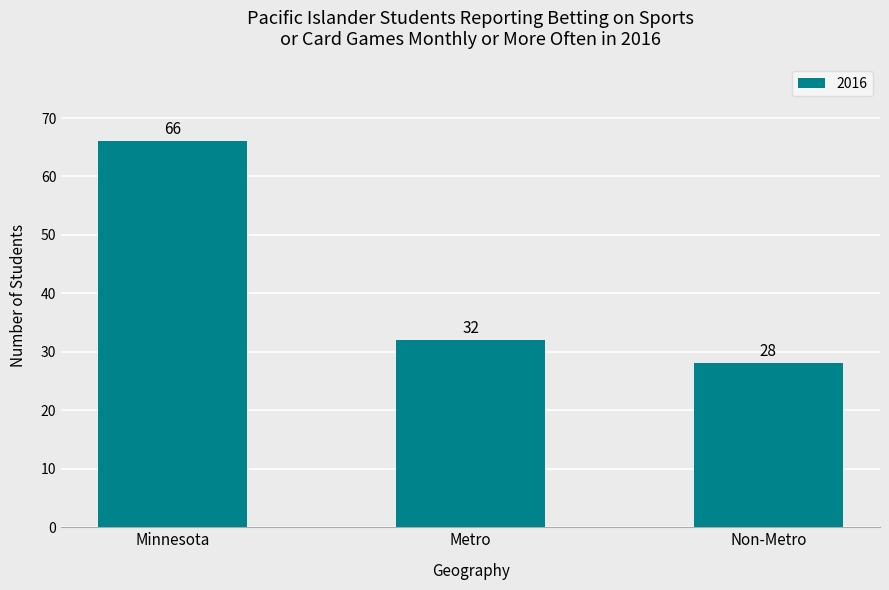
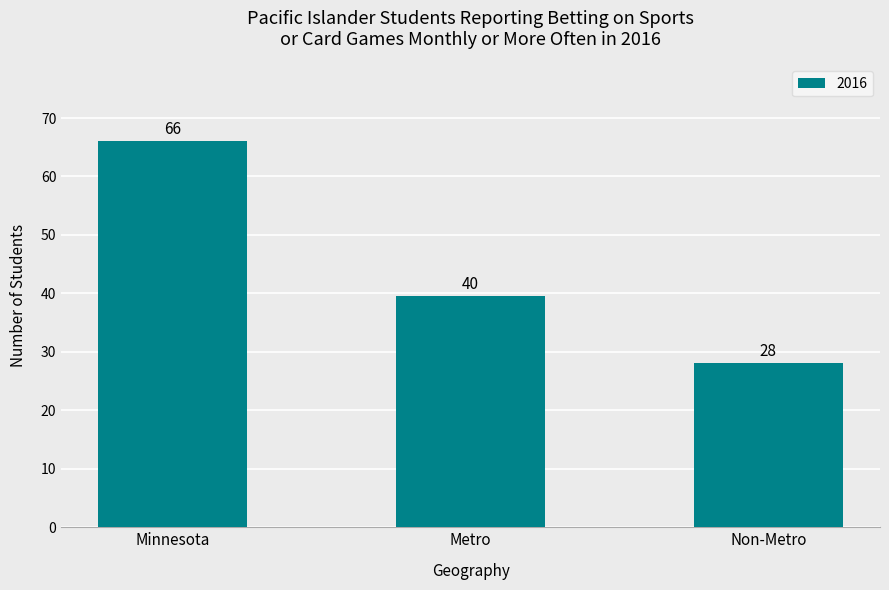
Metro: 32 -> 40
